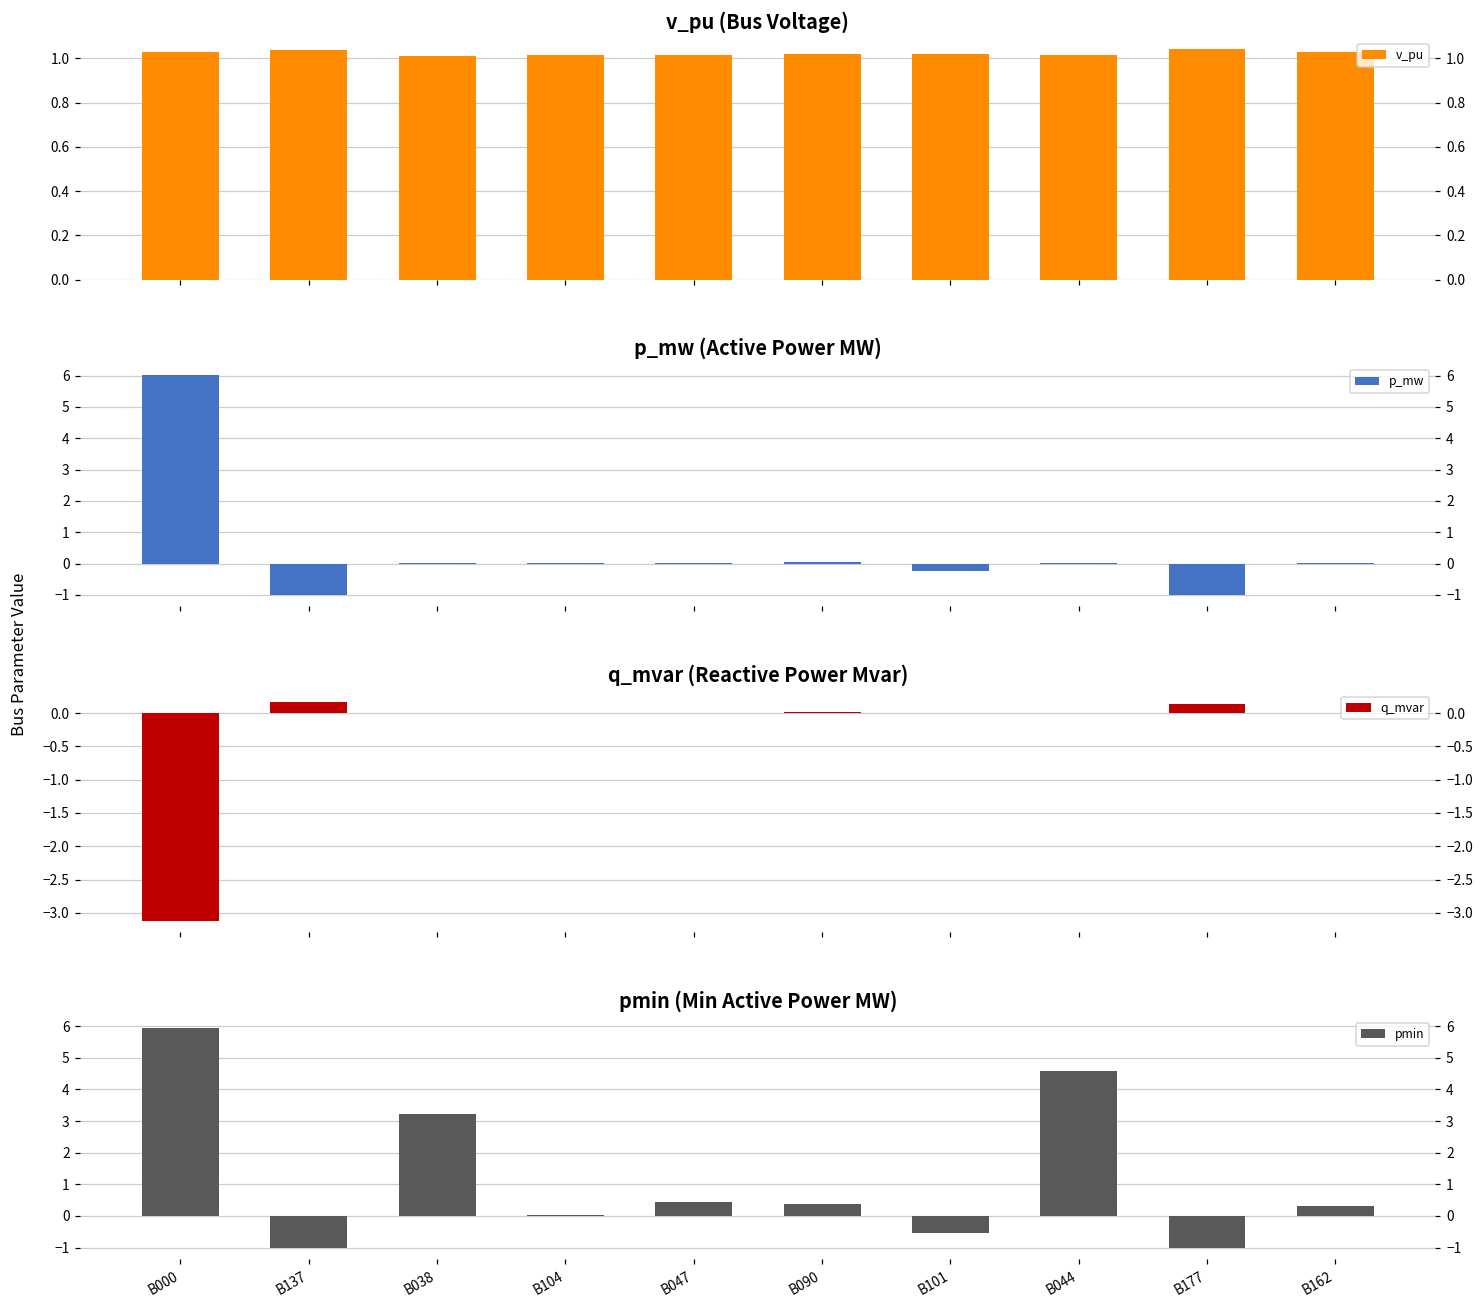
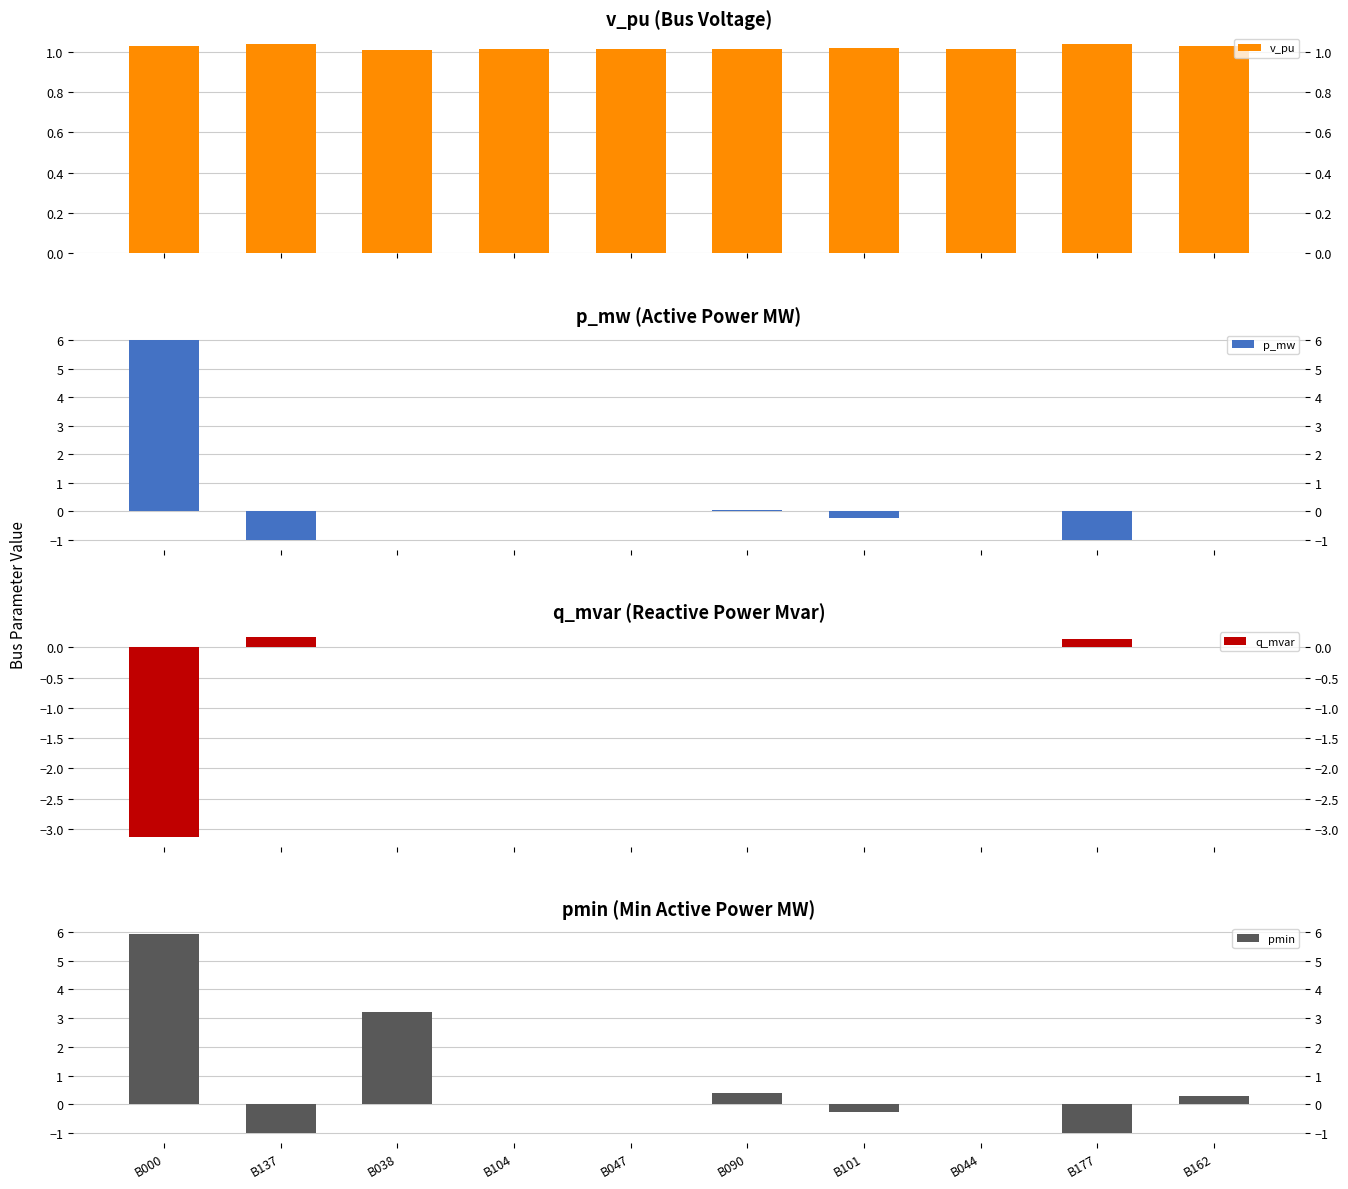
pmin (Min Active Power MW), B047: 0.4 -> 0.0
pmin (Min Active Power MW), B101: -0.6 -> -0.3
pmin (Min Active Power MW), B044: 4.6 -> 0.0
